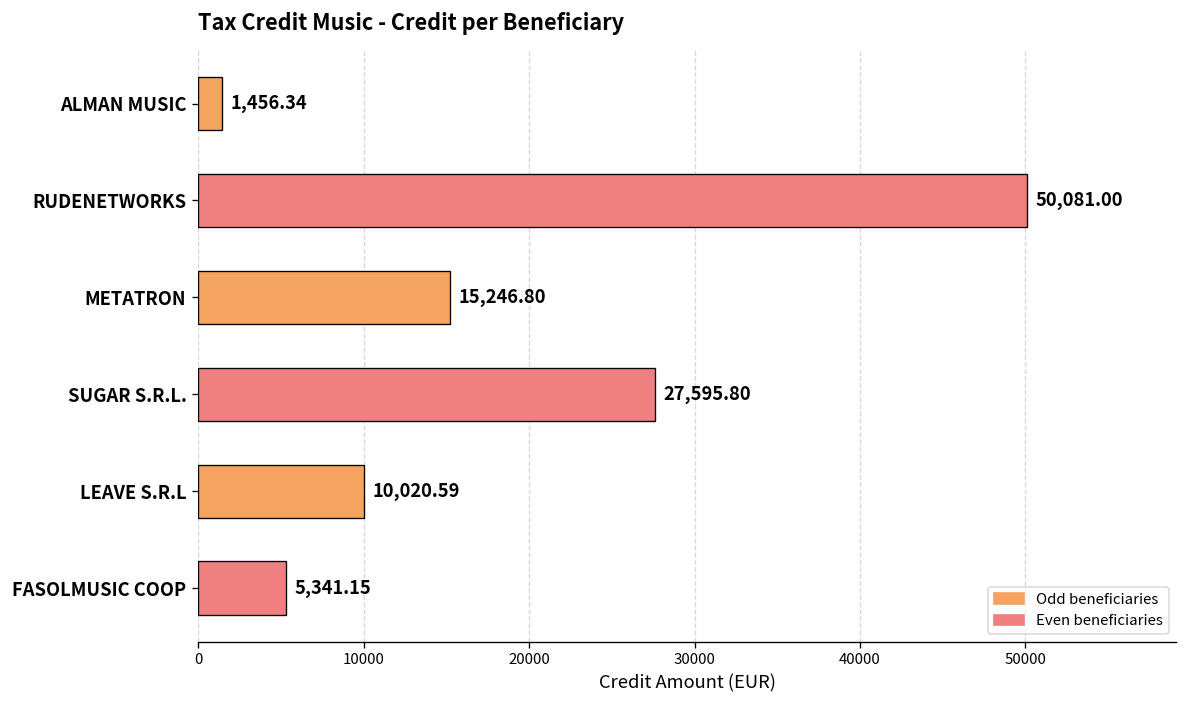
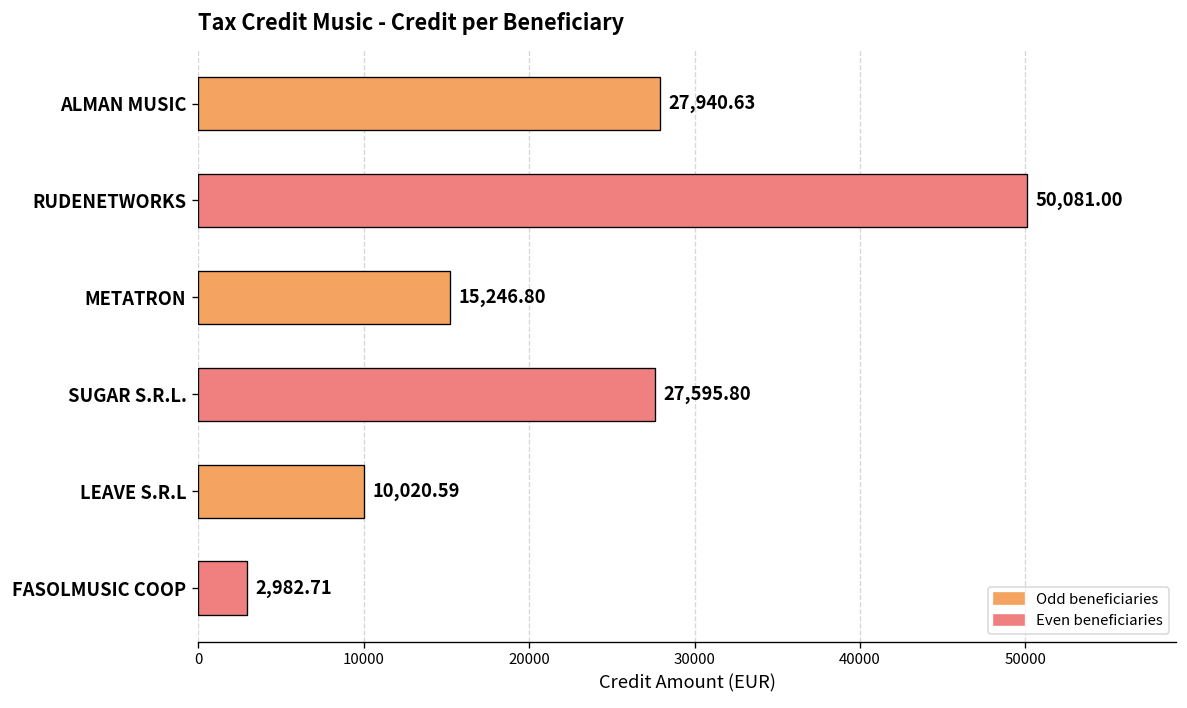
ALMAN MUSIC: 1,456.34 -> 27,940.63
FASOLMUSIC COOP: 5,341.15 -> 2,982.71
